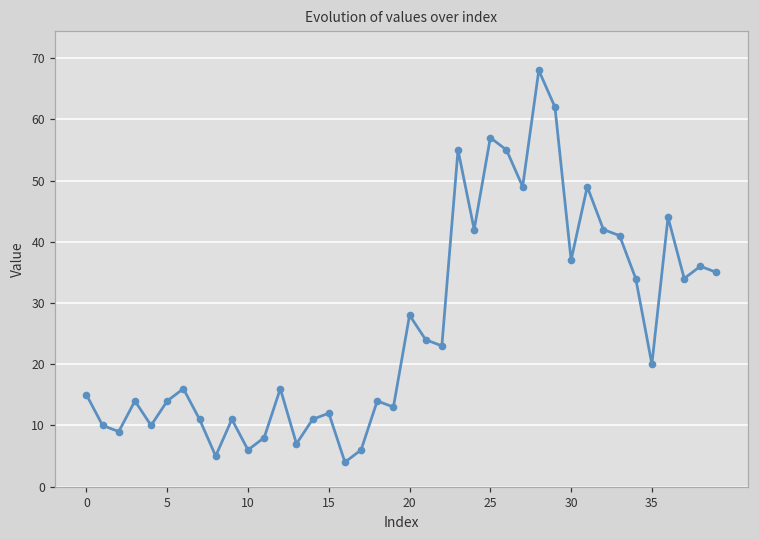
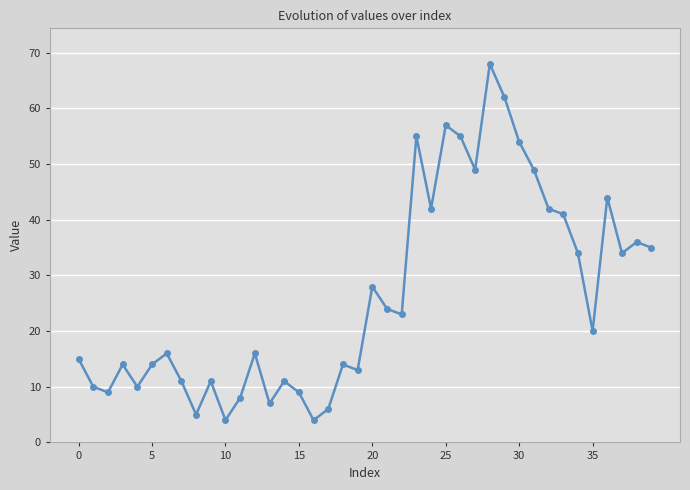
10: 6 -> 4
15: 12 -> 9
30: 37 -> 54
